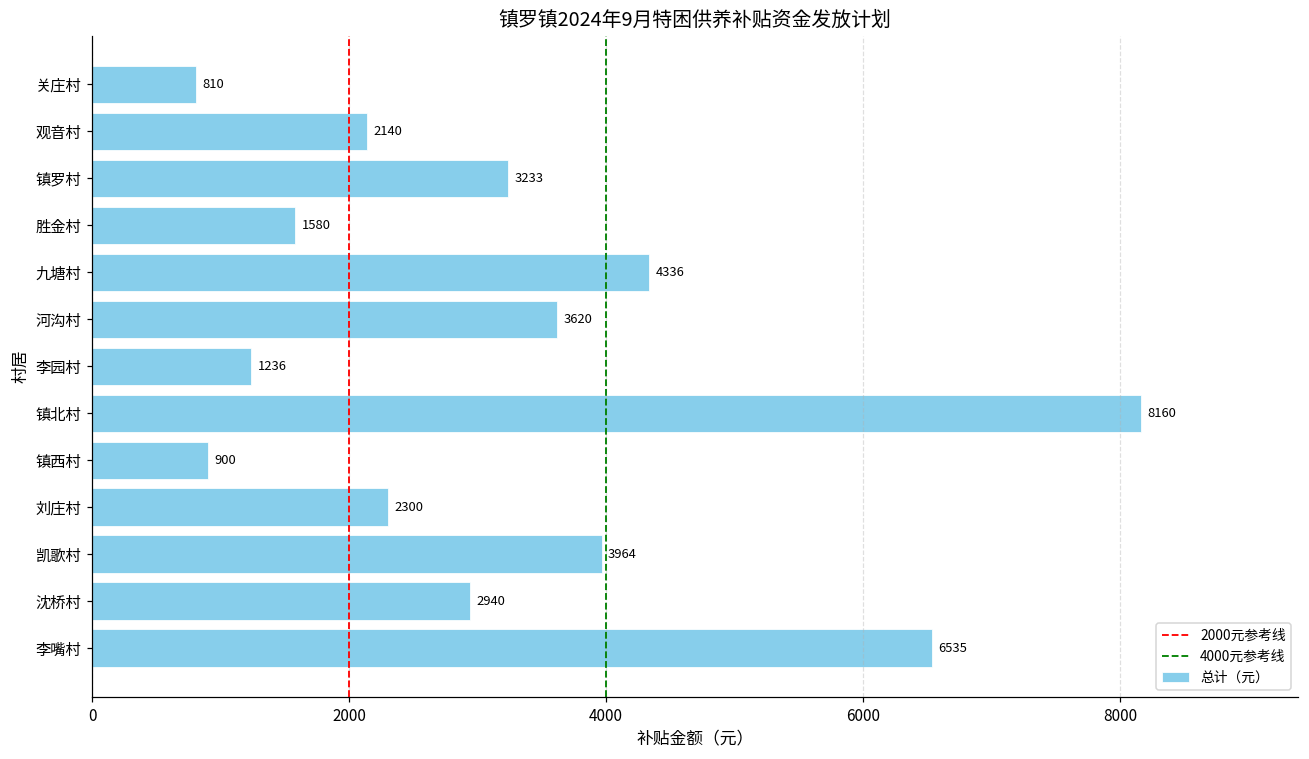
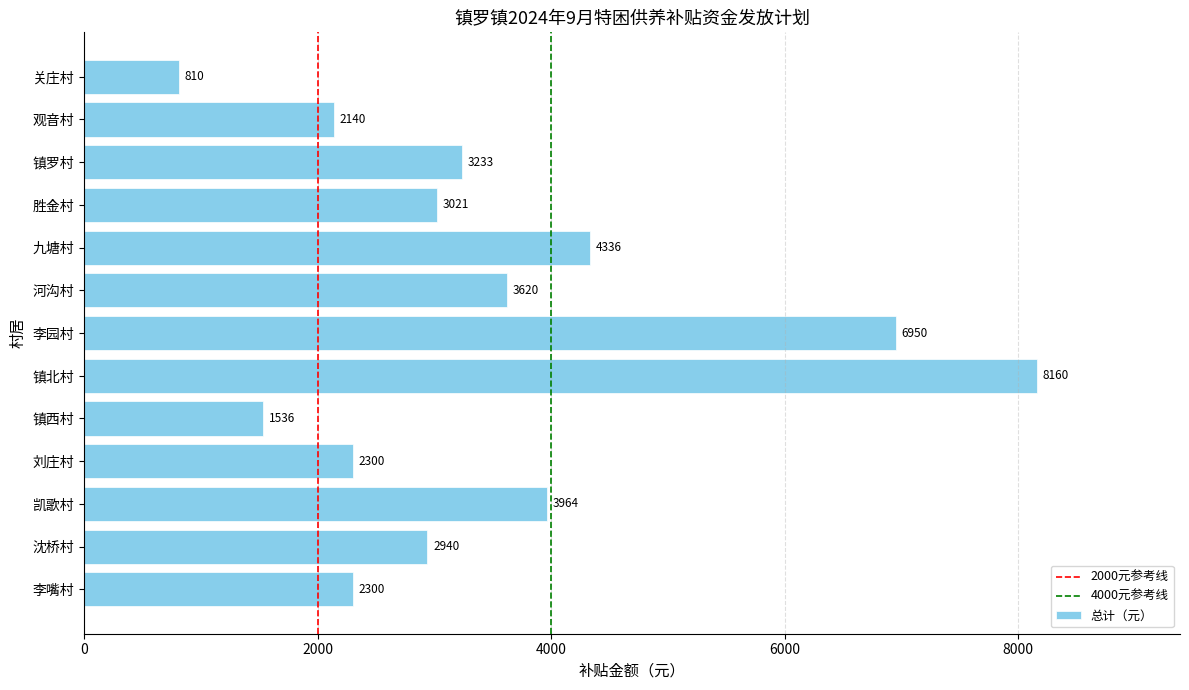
胜金村: 1580 -> 3021
李园村: 1236 -> 6950
镇西村: 900 -> 1536
李嘴村: 6535 -> 2300
